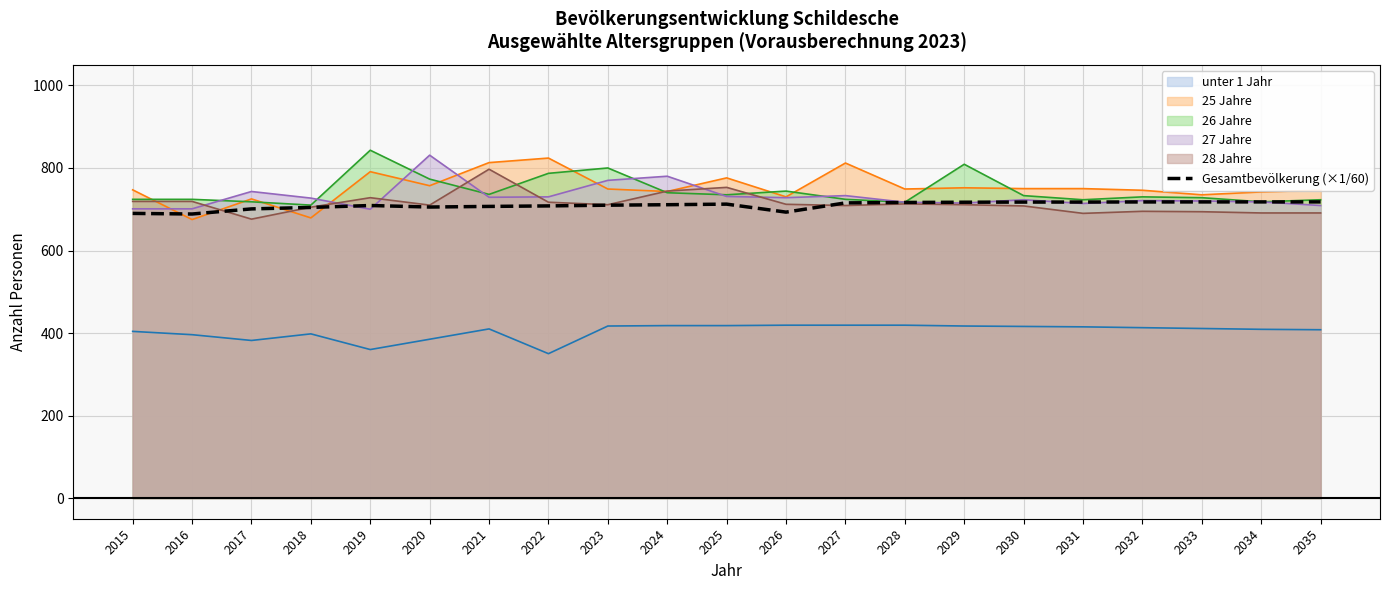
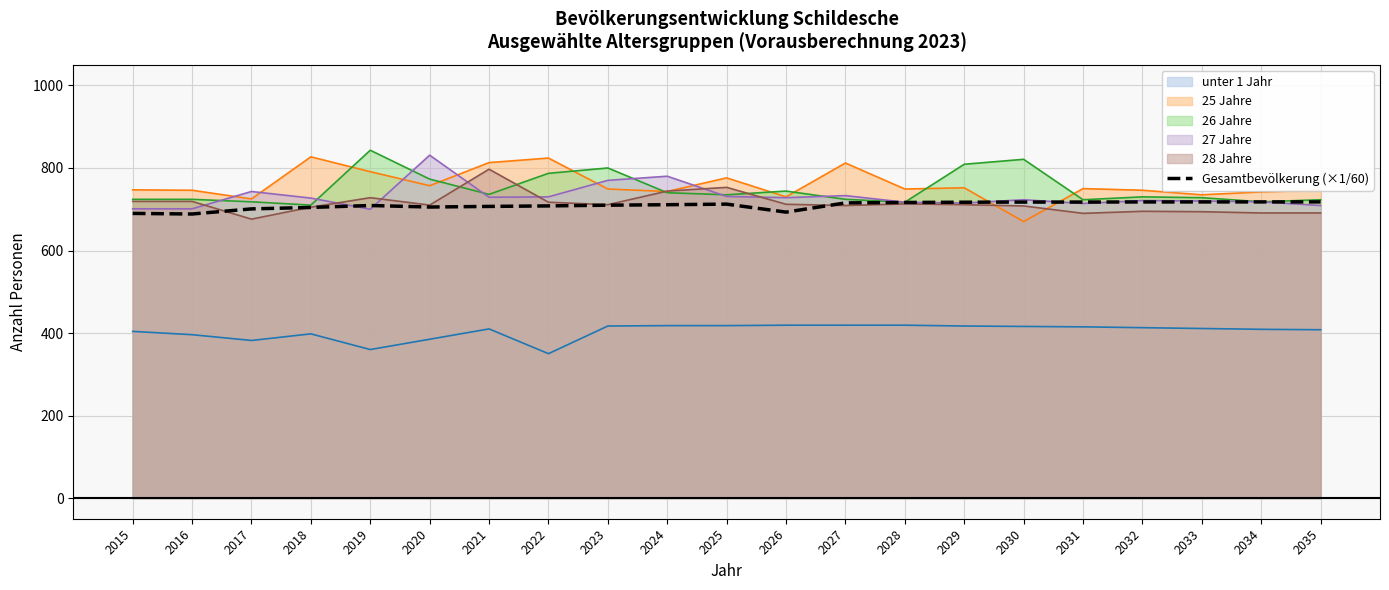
25 Jahre, 2016: 680 -> 750
25 Jahre, 2018: 680 -> 830
25 Jahre, 2030: 750 -> 670
26 Jahre, 2030: 730 -> 820
